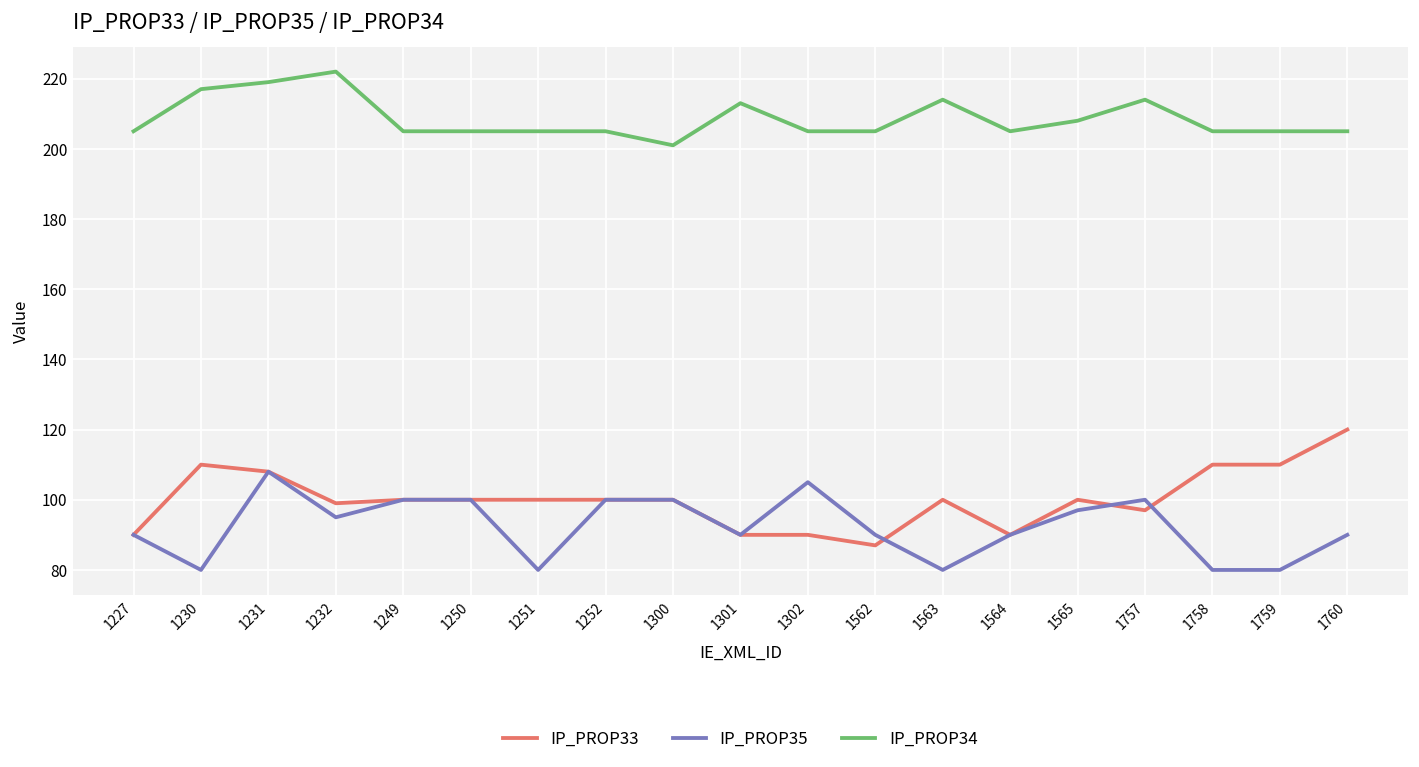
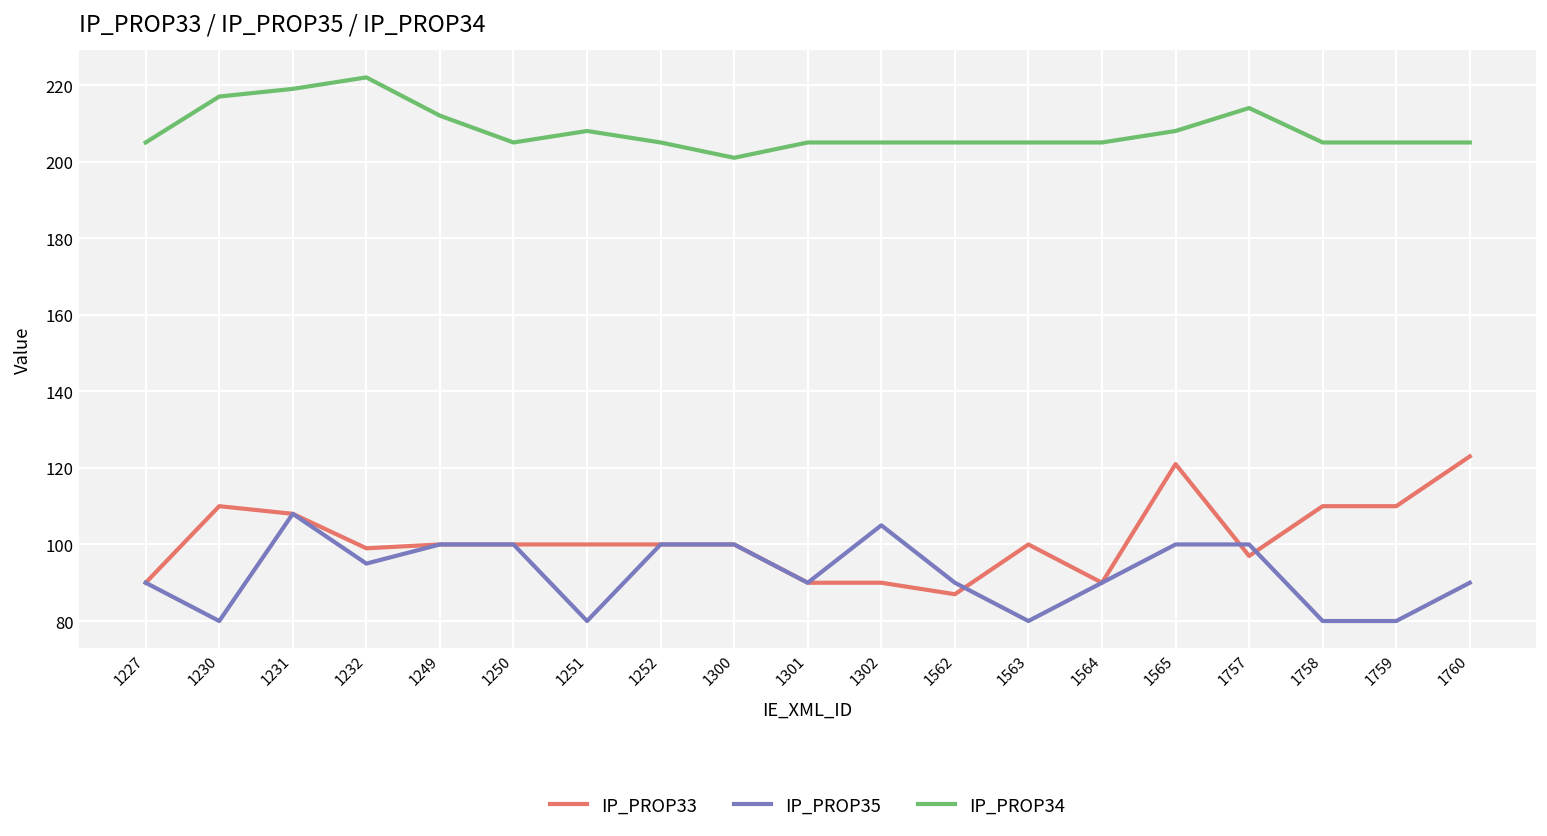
IP_PROP34, 1249: 205 -> 212
IP_PROP34, 1251: 205 -> 208
IP_PROP34, 1301: 213 -> 205
IP_PROP34, 1563: 214 -> 205
IP_PROP33, 1565: 100 -> 121
IP_PROP35, 1565: 97 -> 100
IP_PROP33, 1760: 120 -> 123
